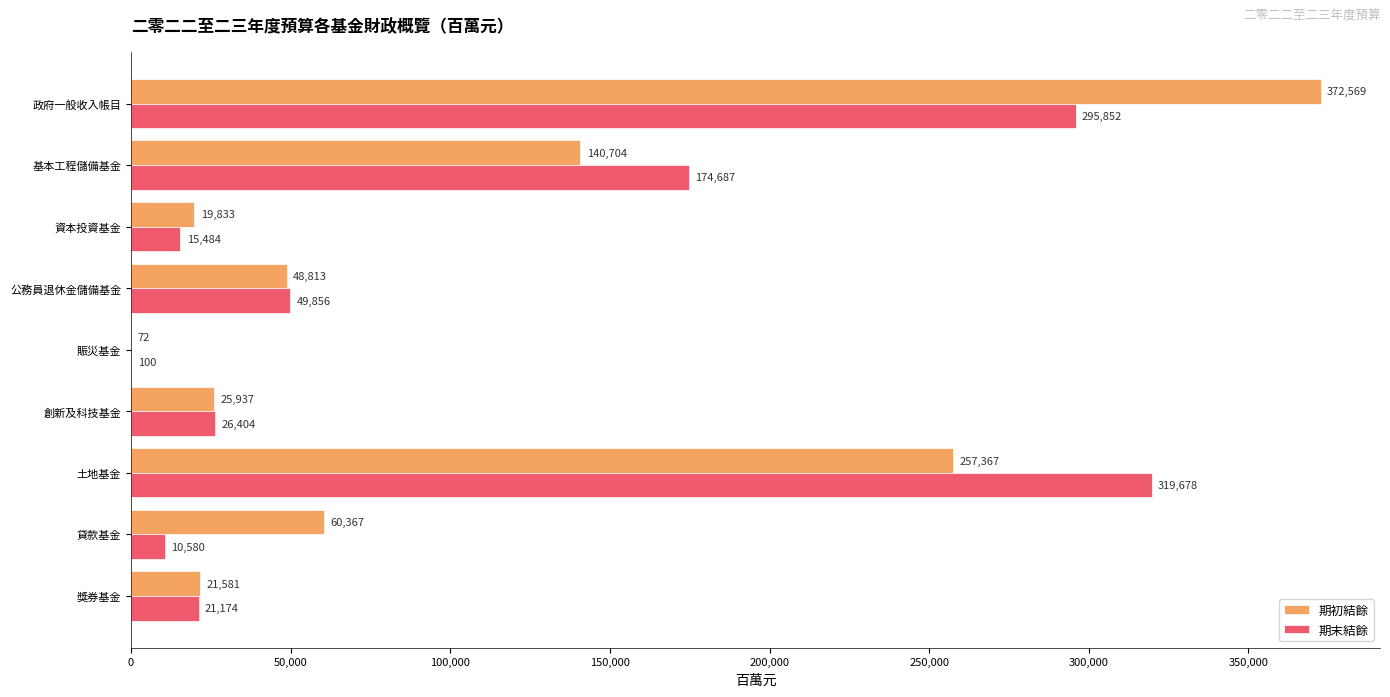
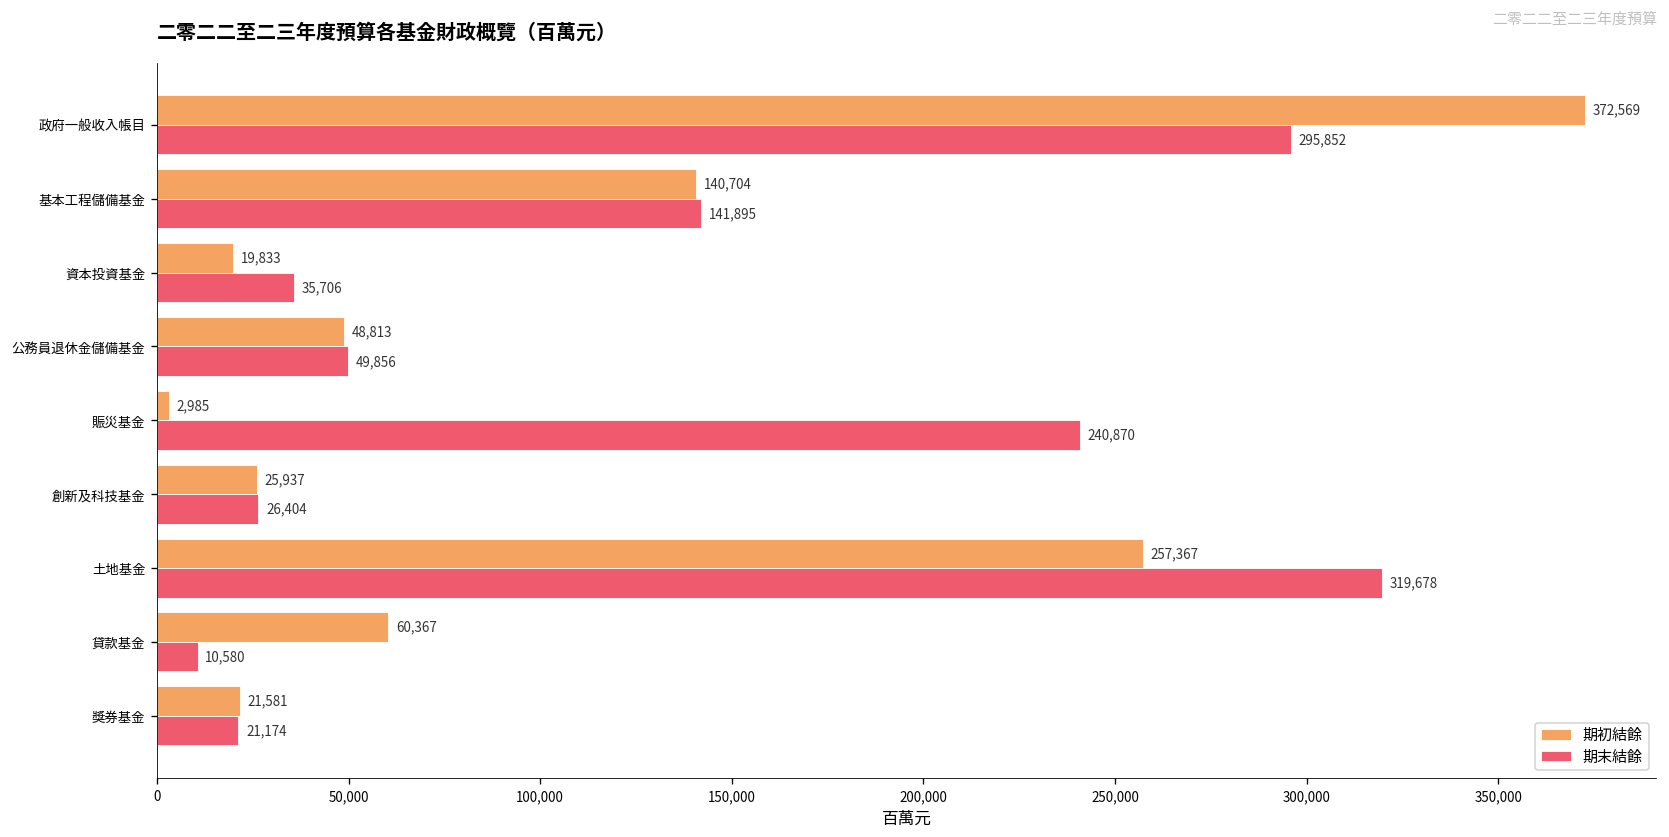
期末結餘, 基本工程儲備基金: 174,687 -> 141,895
期末結餘, 資本投資基金: 15,484 -> 35,706
期初結餘, 賑災基金: 72 -> 2,985
期末結餘, 賑災基金: 100 -> 240,870
